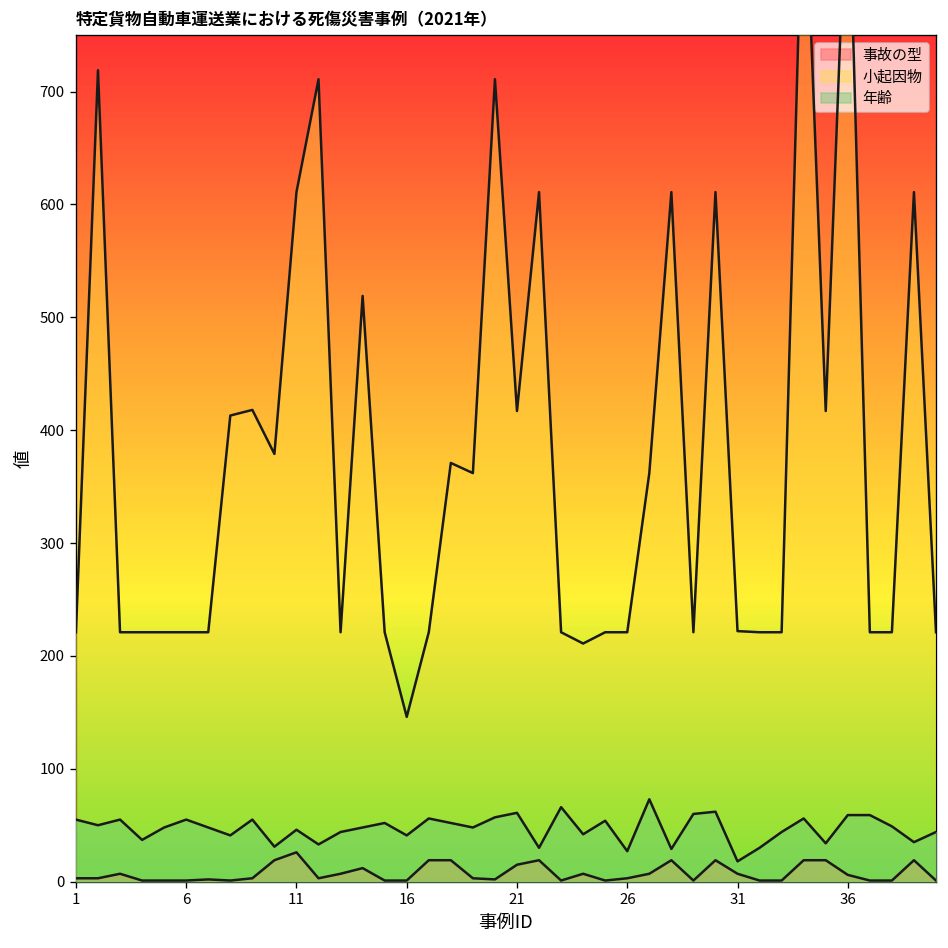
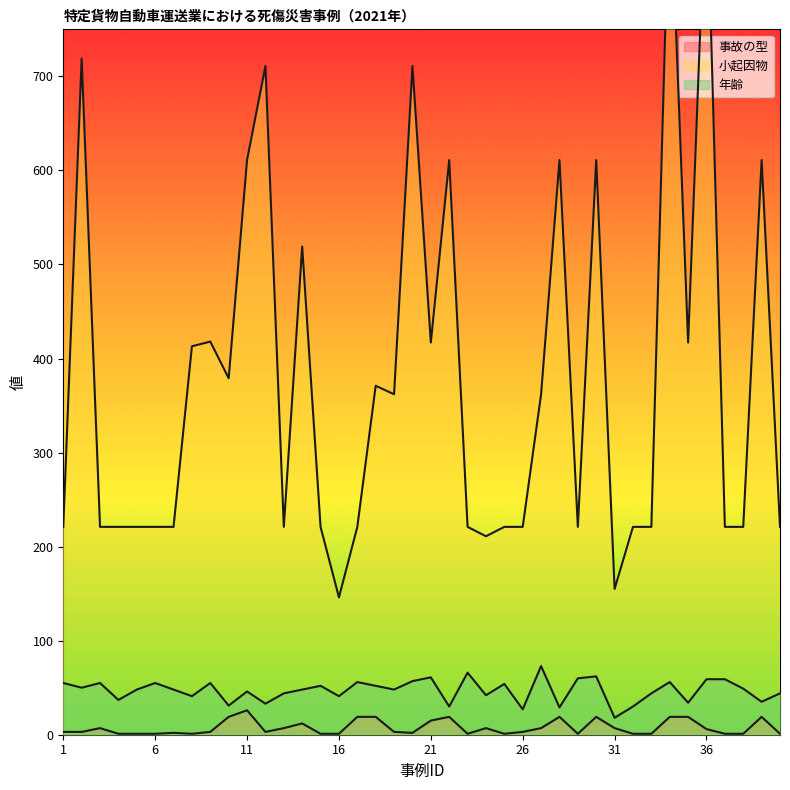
小起因物, 31: 220 -> 160
